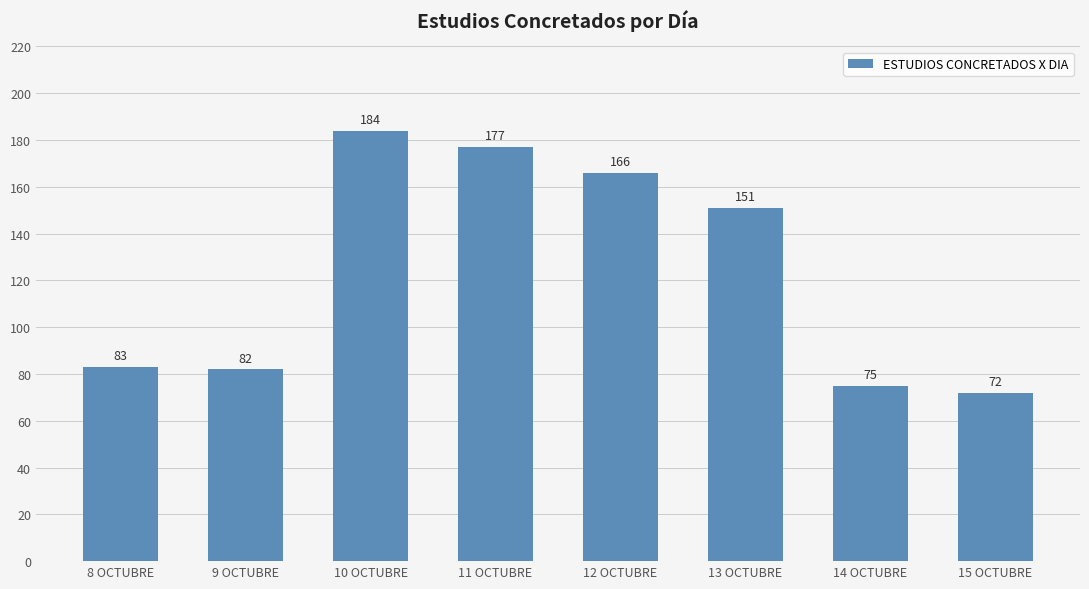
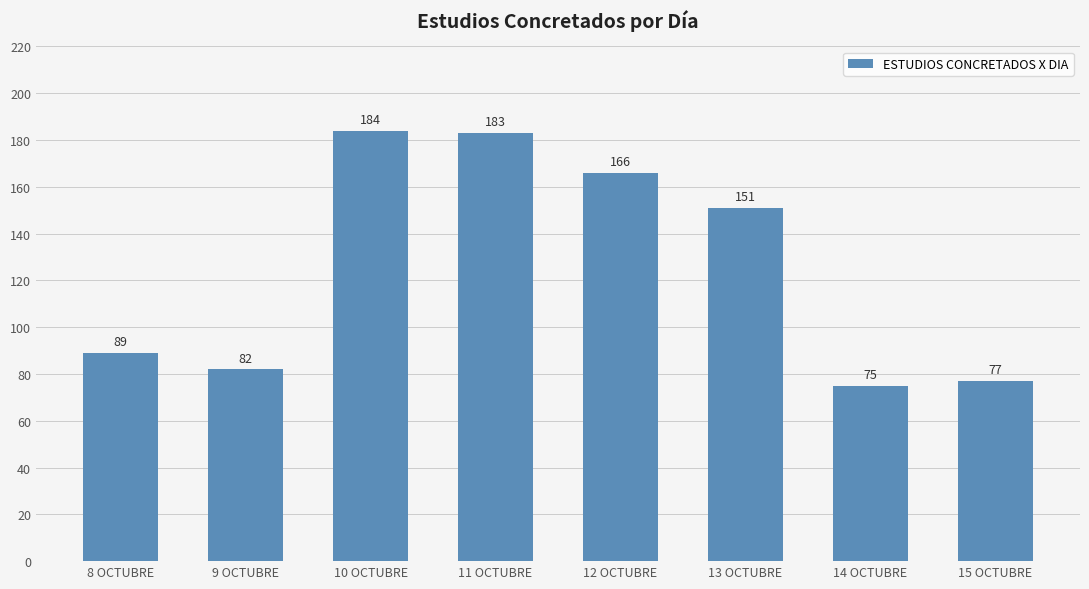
8 OCTUBRE: 83 -> 89
11 OCTUBRE: 177 -> 183
15 OCTUBRE: 72 -> 77
